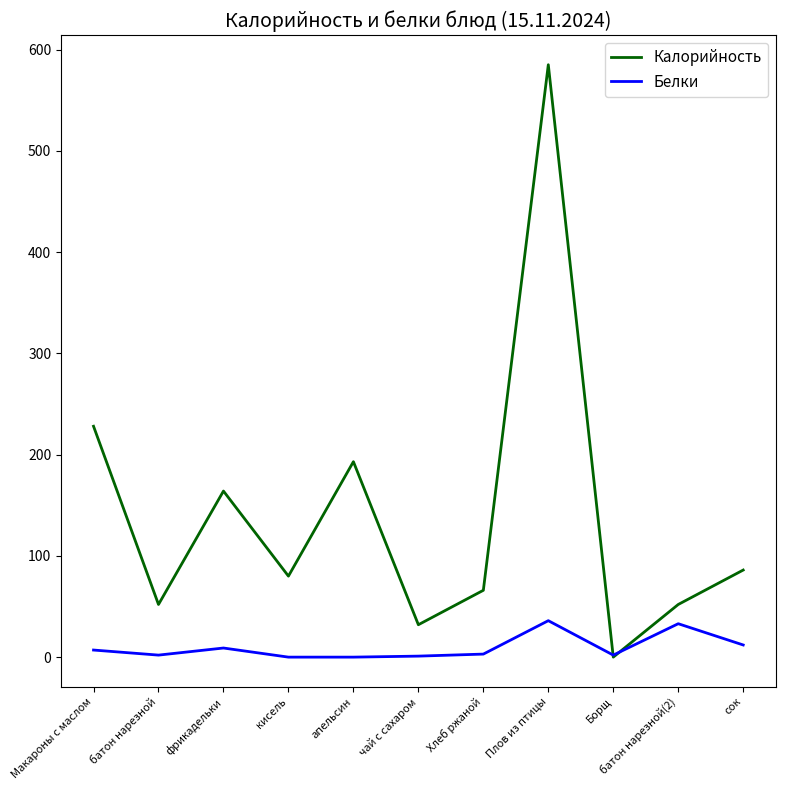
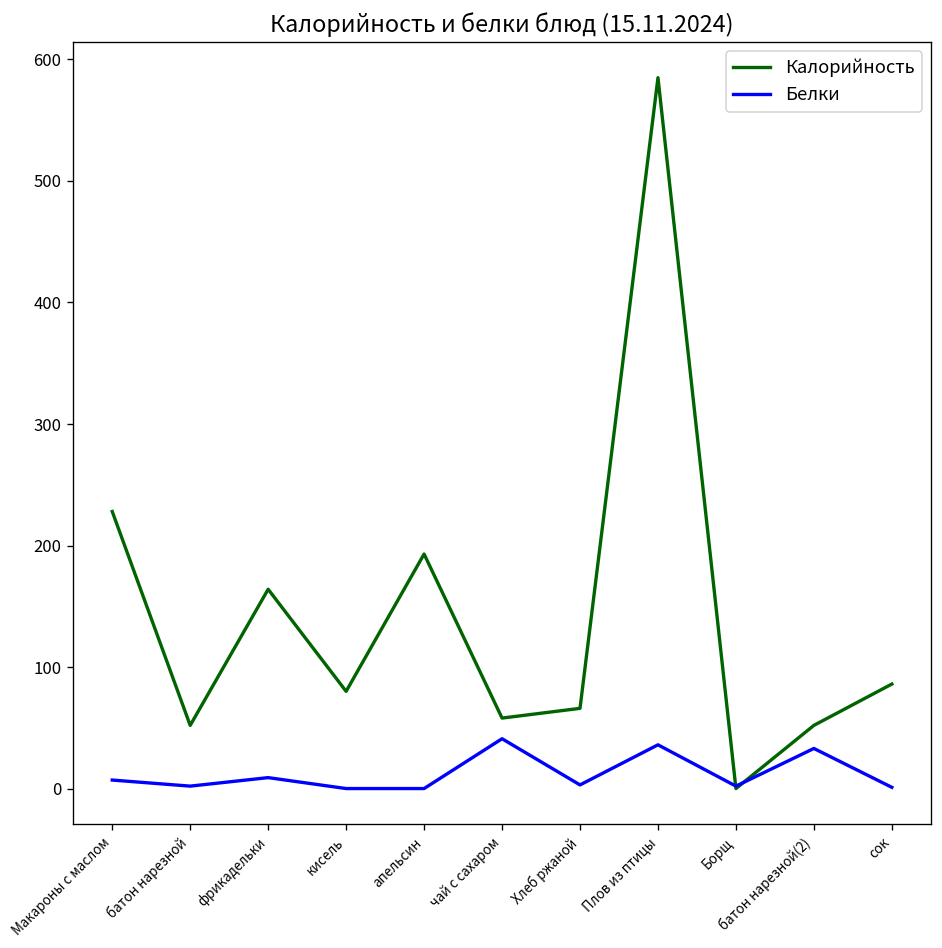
Калорийность, чай с сахаром: 32 -> 58
Белки, чай с сахаром: 1 -> 41
Белки, сок: 12 -> 1
